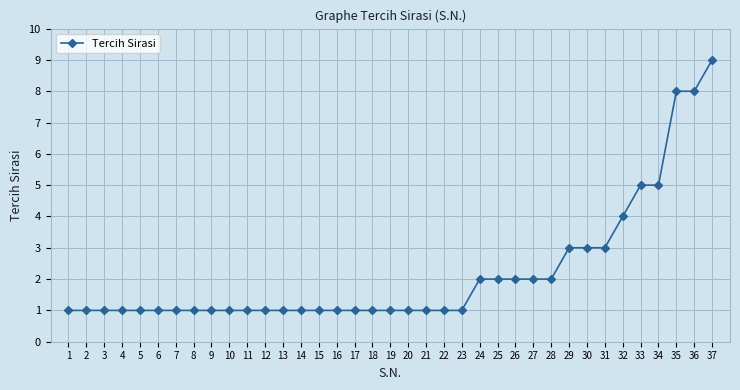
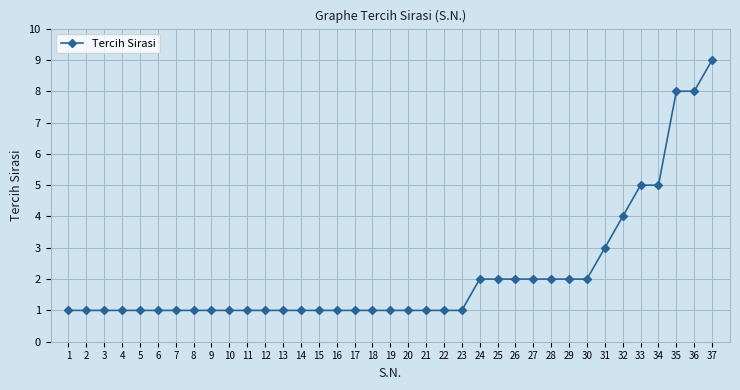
29: 3 -> 2
30: 3 -> 2
